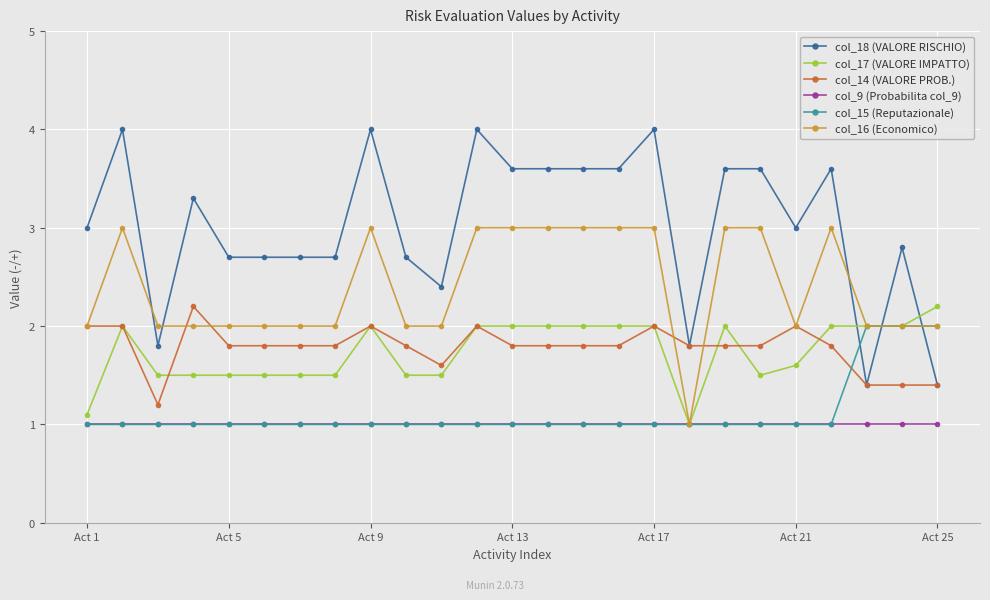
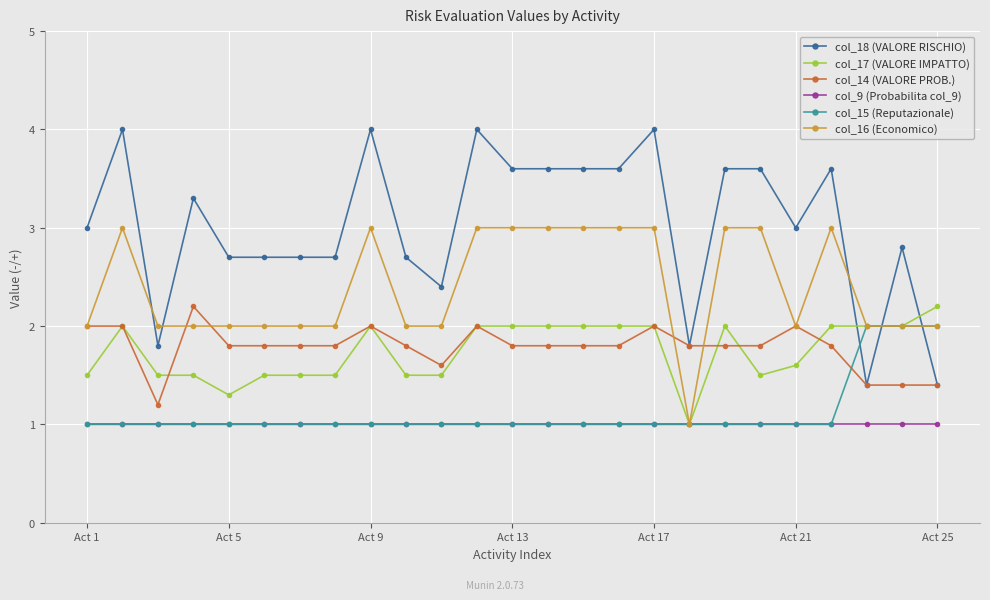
col_17 (VALORE IMPATTO), Act 1: 1.1 -> 1.5
col_17 (VALORE IMPATTO), Act 5: 1.5 -> 1.3
